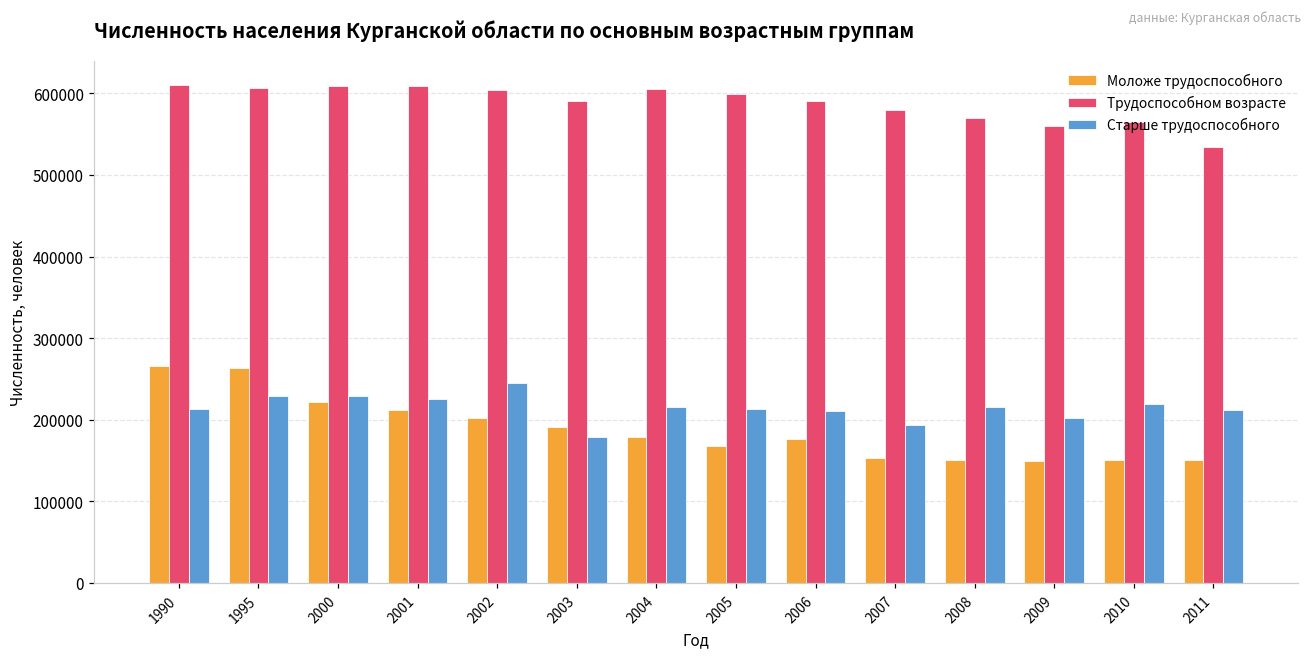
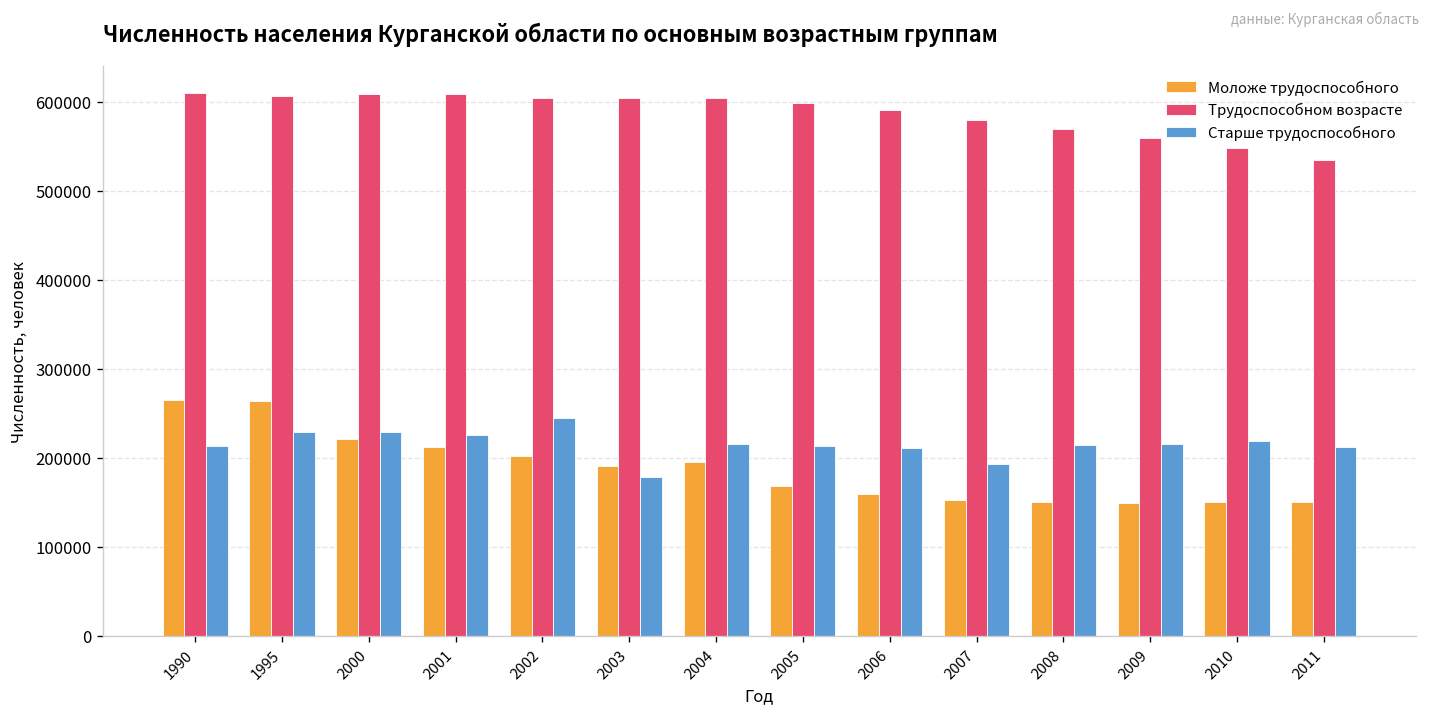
Трудоспособном возрасте, 2003: 590000 -> 600000
Моложе трудоспособного, 2004: 180000 -> 200000
Моложе трудоспособного, 2006: 180000 -> 160000
Старше трудоспособного, 2009: 200000 -> 220000
Трудоспособном возрасте, 2010: 560000 -> 550000
